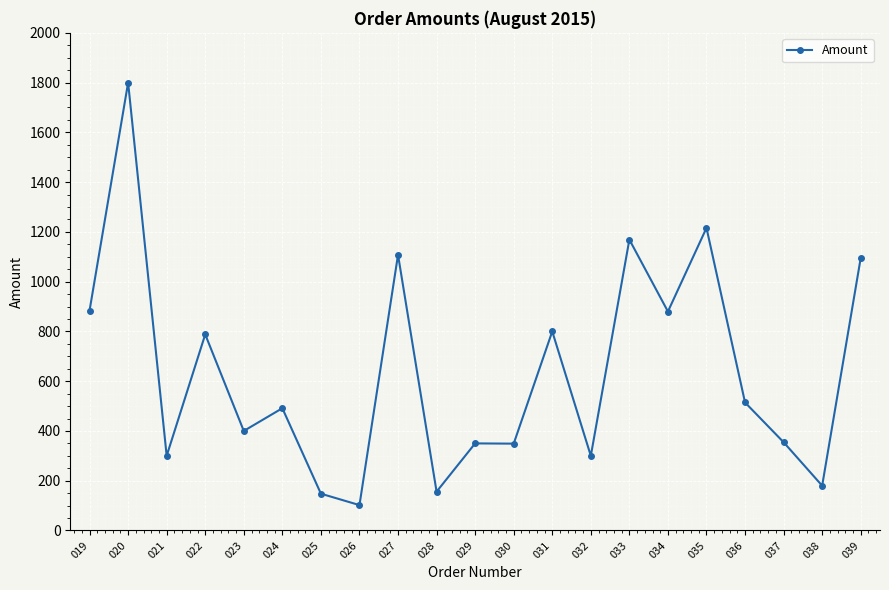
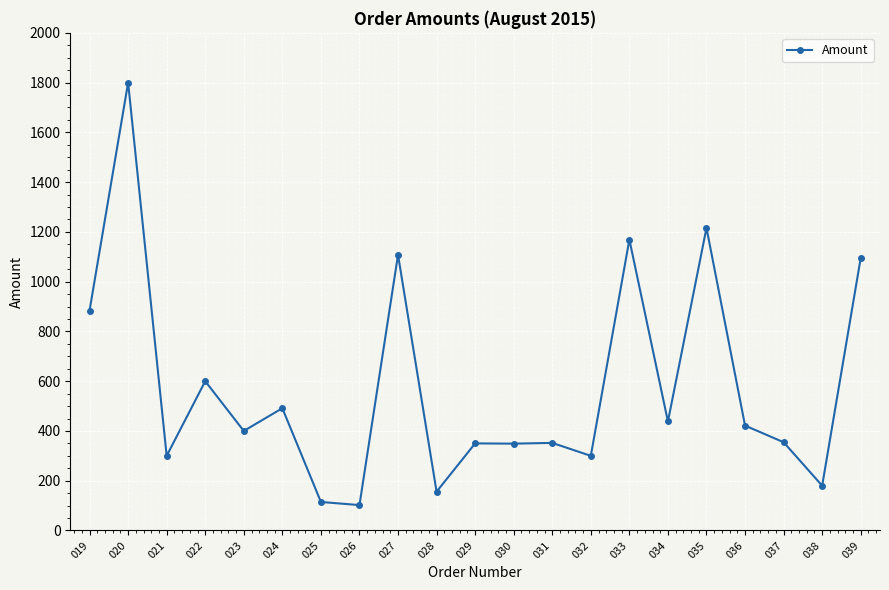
022: 790 -> 600
025: 150 -> 110
031: 800 -> 350
034: 880 -> 440
036: 510 -> 420
